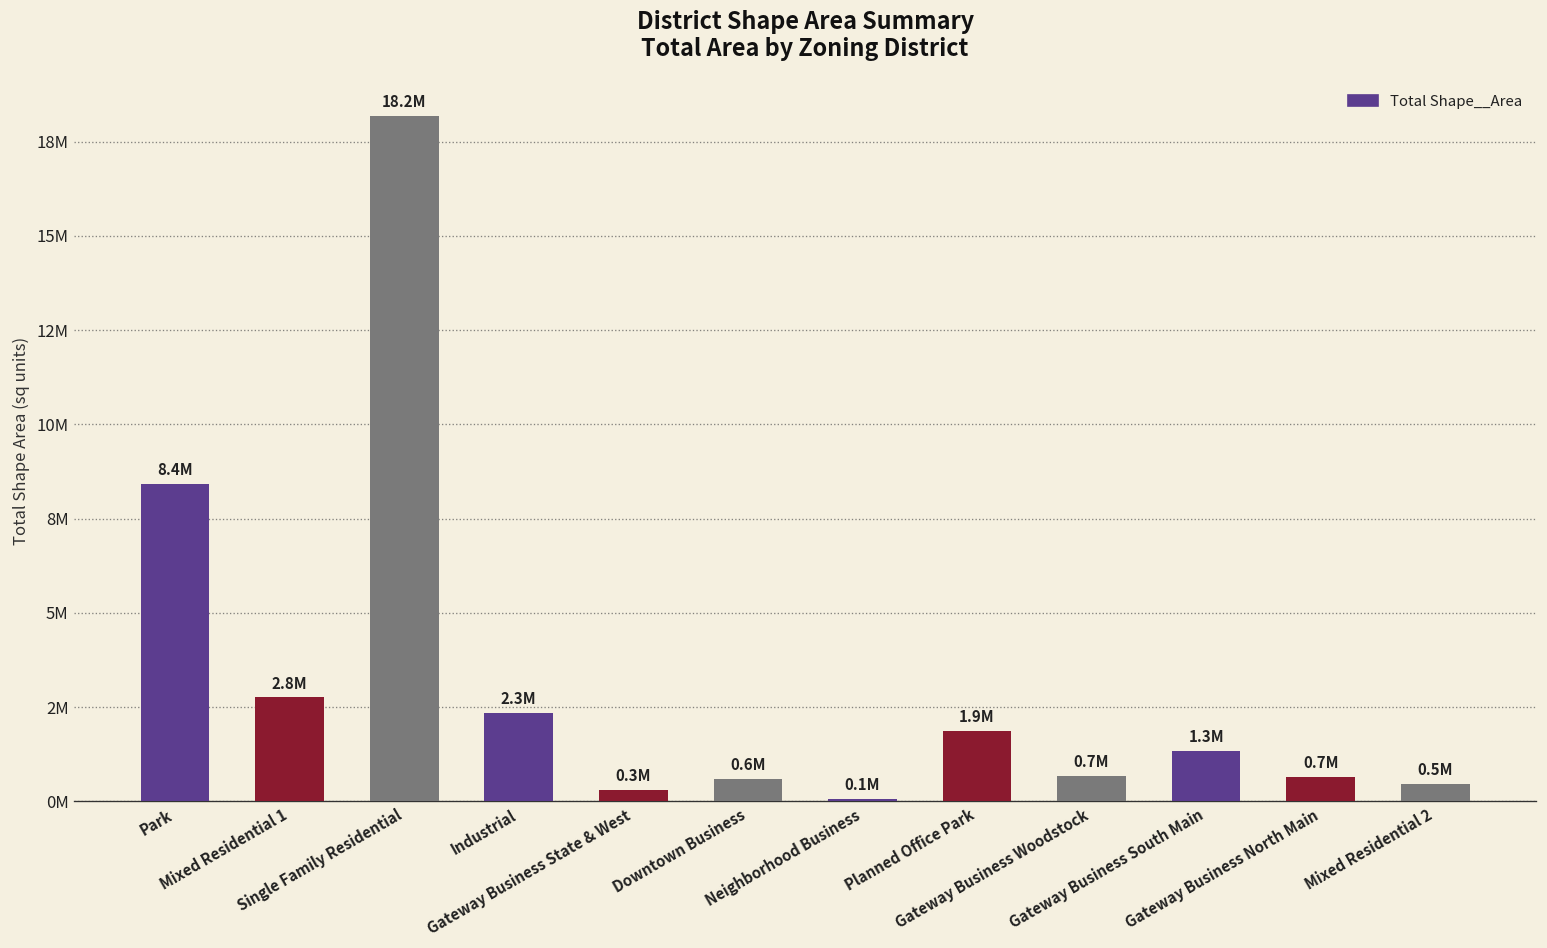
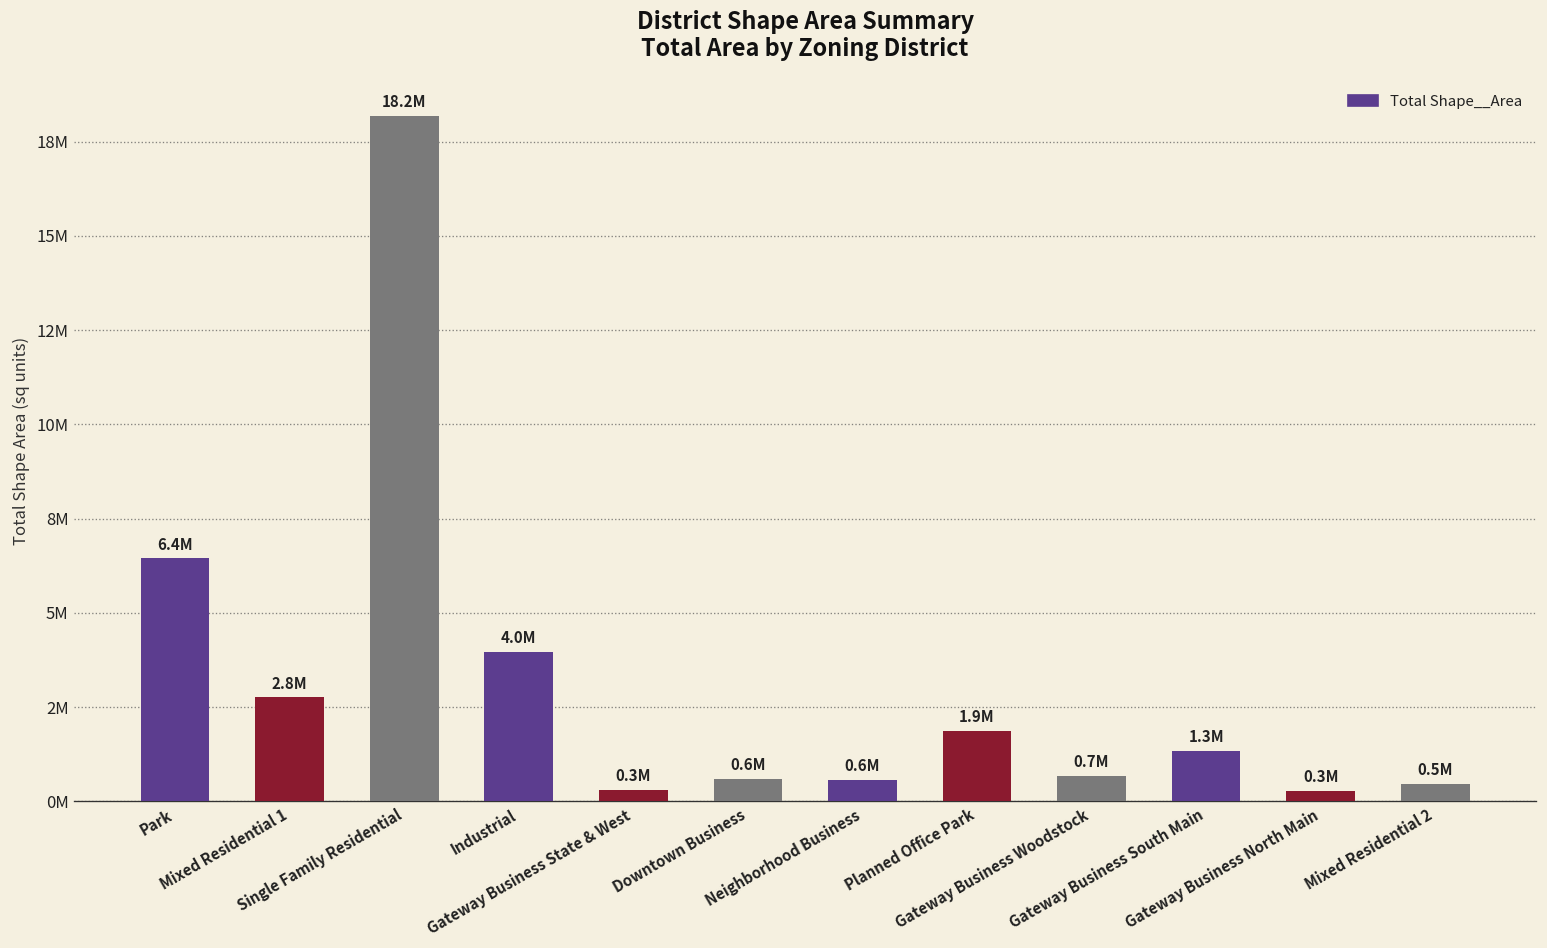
Park: 8.4M -> 6.4M
Industrial: 2.3M -> 4.0M
Neighborhood Business: 0.1M -> 0.6M
Gateway Business North Main: 0.7M -> 0.3M
